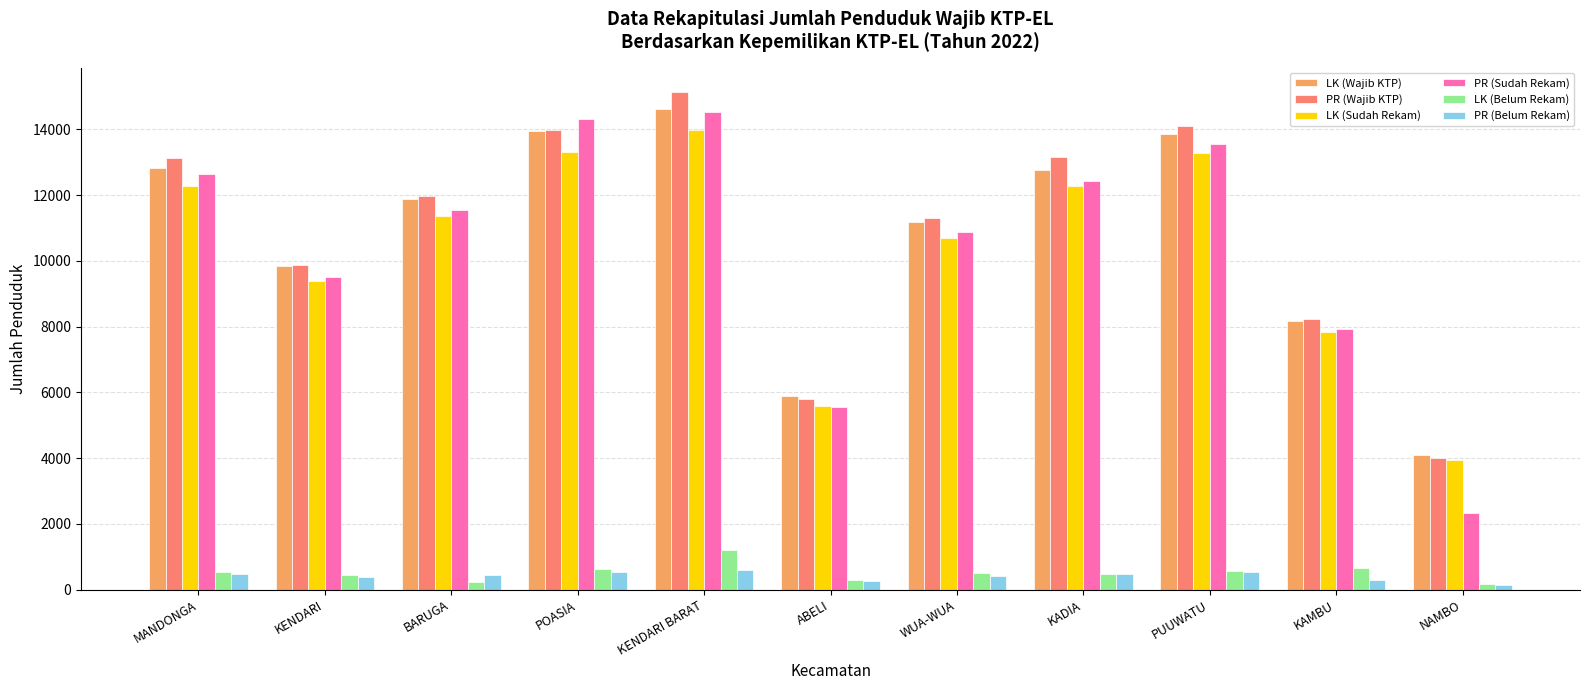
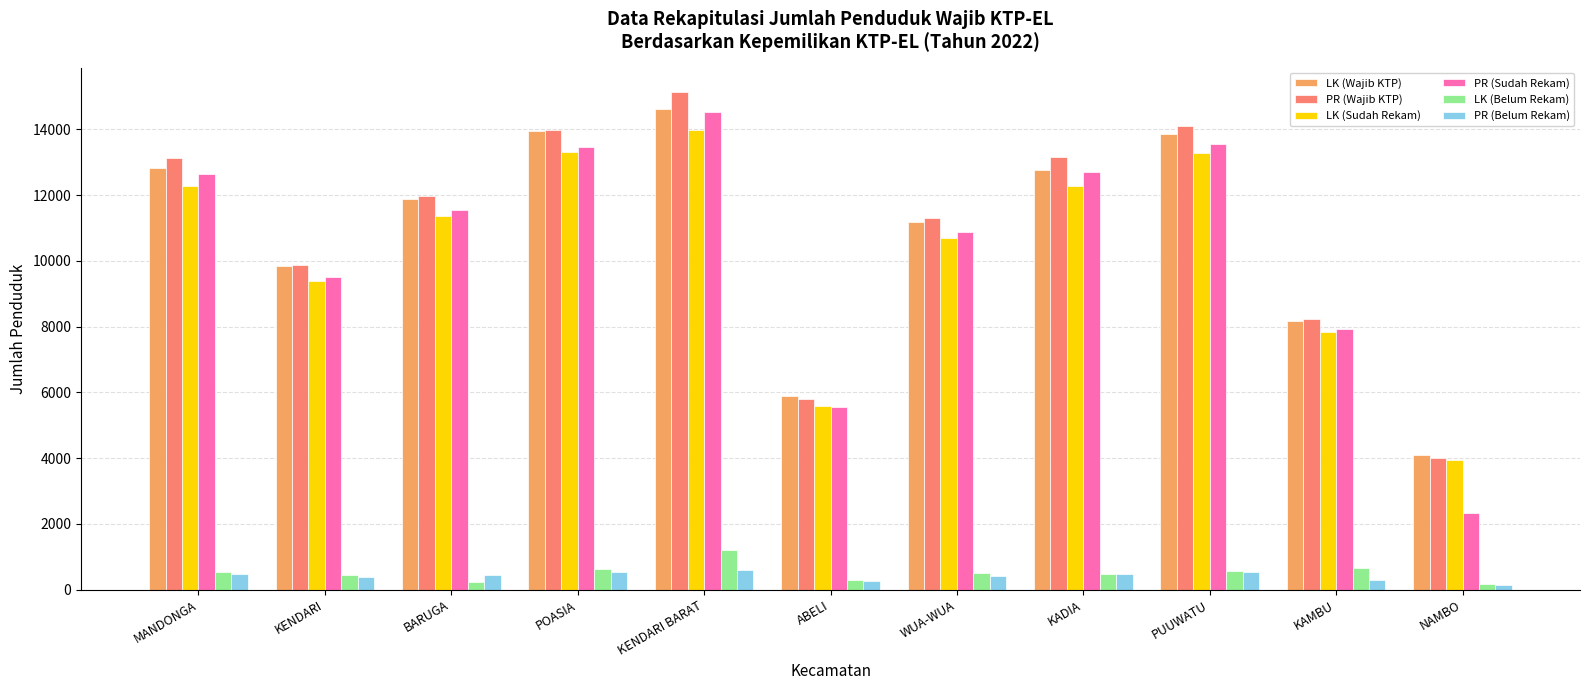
PR (Sudah Rekam), POASIA: 14300 -> 13500
PR (Sudah Rekam), KADIA: 12400 -> 12700
